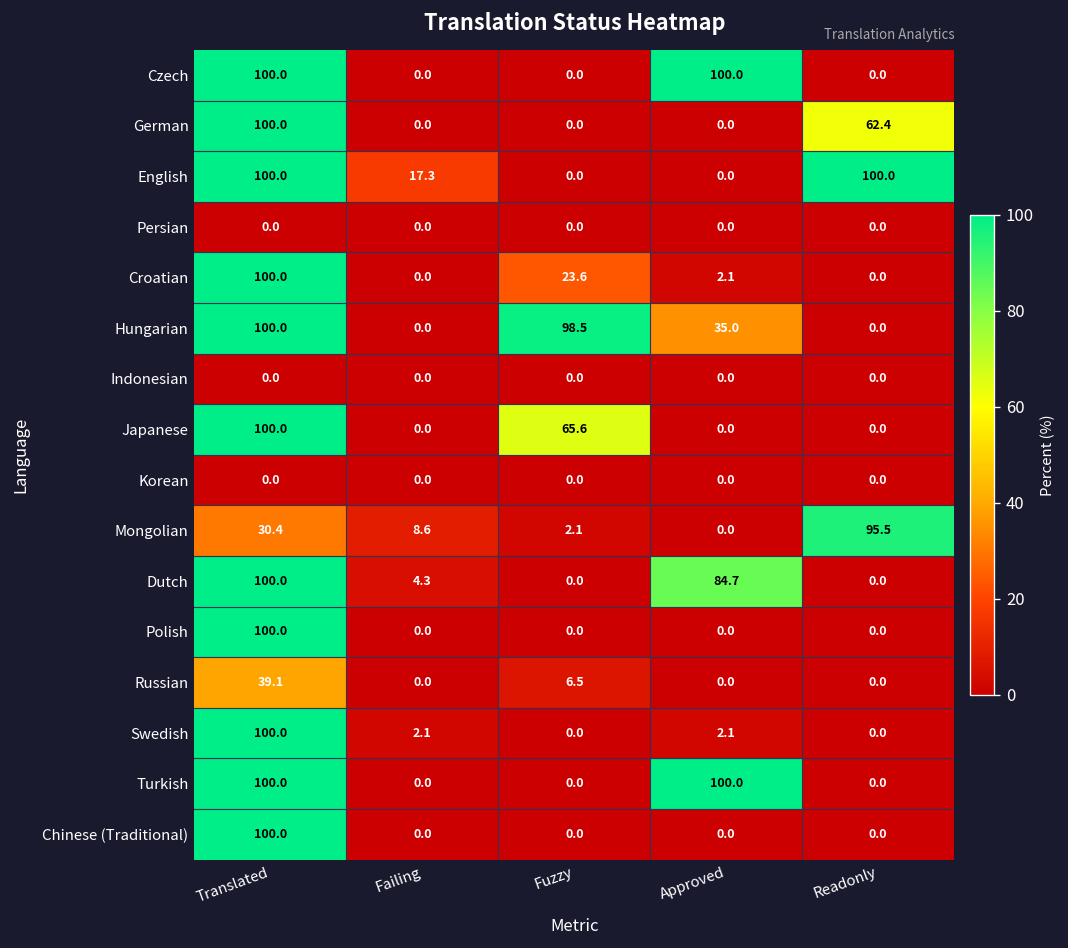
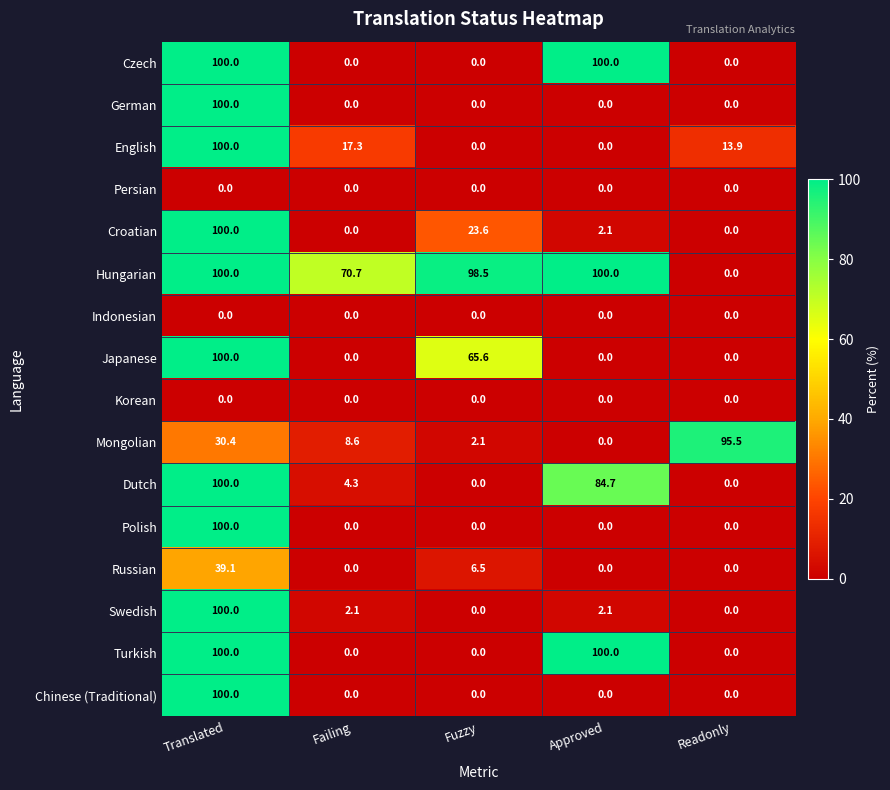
German, Readonly: 62.4 -> 0.0
English, Readonly: 100.0 -> 13.9
Hungarian, Failing: 0.0 -> 70.7
Hungarian, Approved: 35.0 -> 100.0
